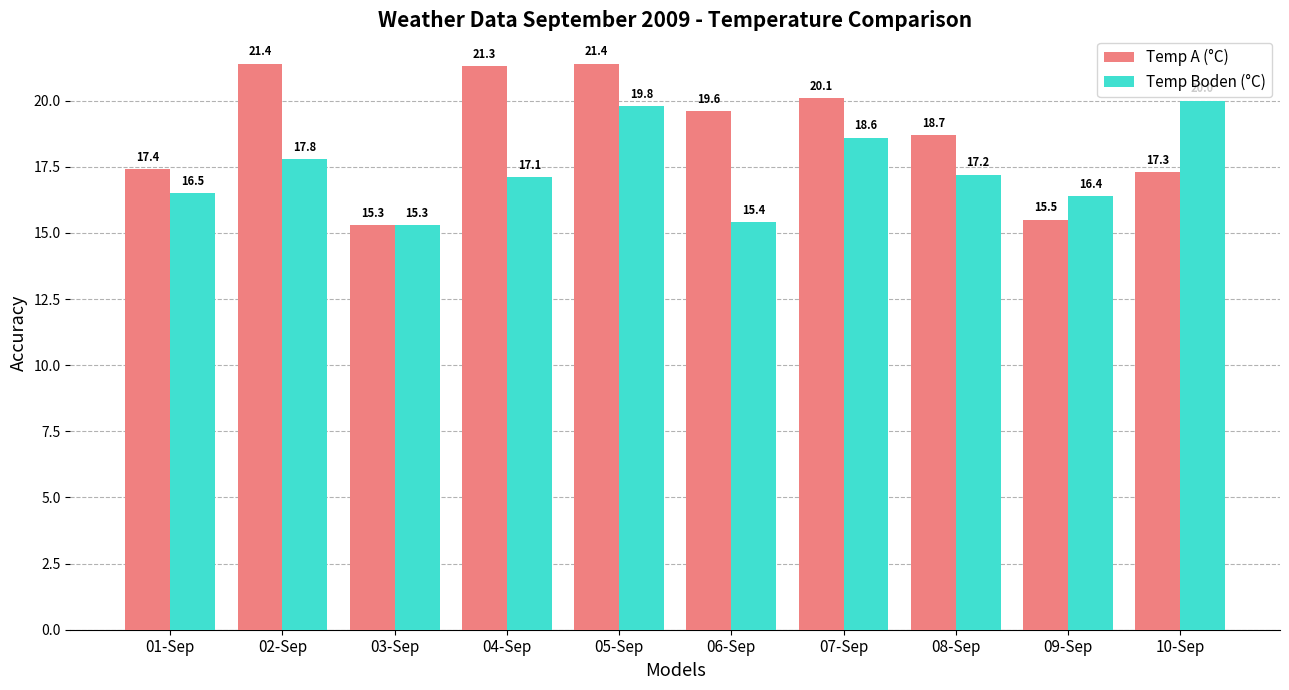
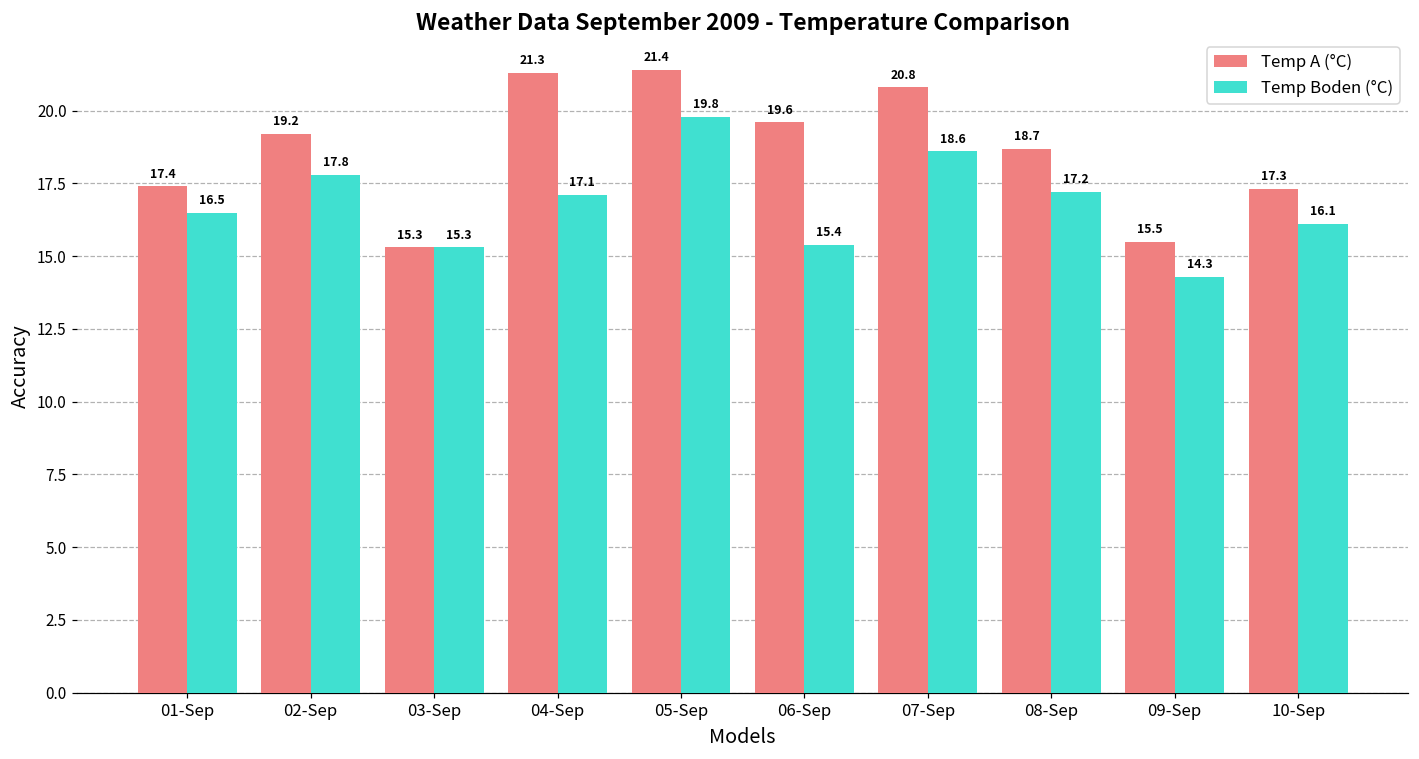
Temp A (°C), 02-Sep: 21.4 -> 19.2
Temp A (°C), 07-Sep: 20.1 -> 20.8
Temp Boden (°C), 09-Sep: 16.4 -> 14.3
Temp Boden (°C), 10-Sep: 20.0 -> 16.1
